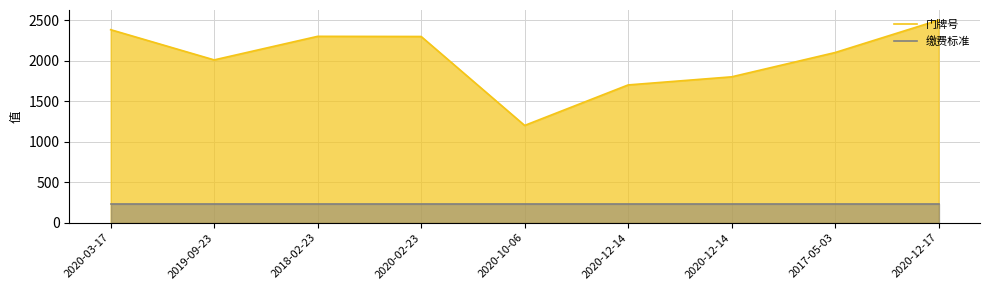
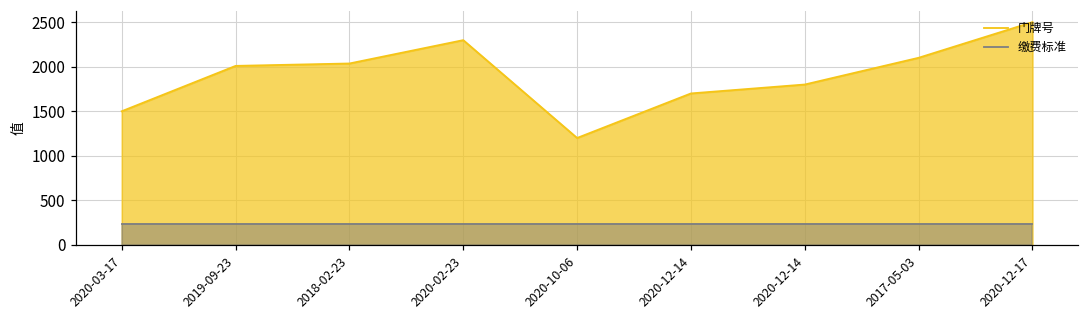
门牌号, 2020-03-17: 2400 -> 1500
门牌号, 2018-02-23: 2300 -> 2000
